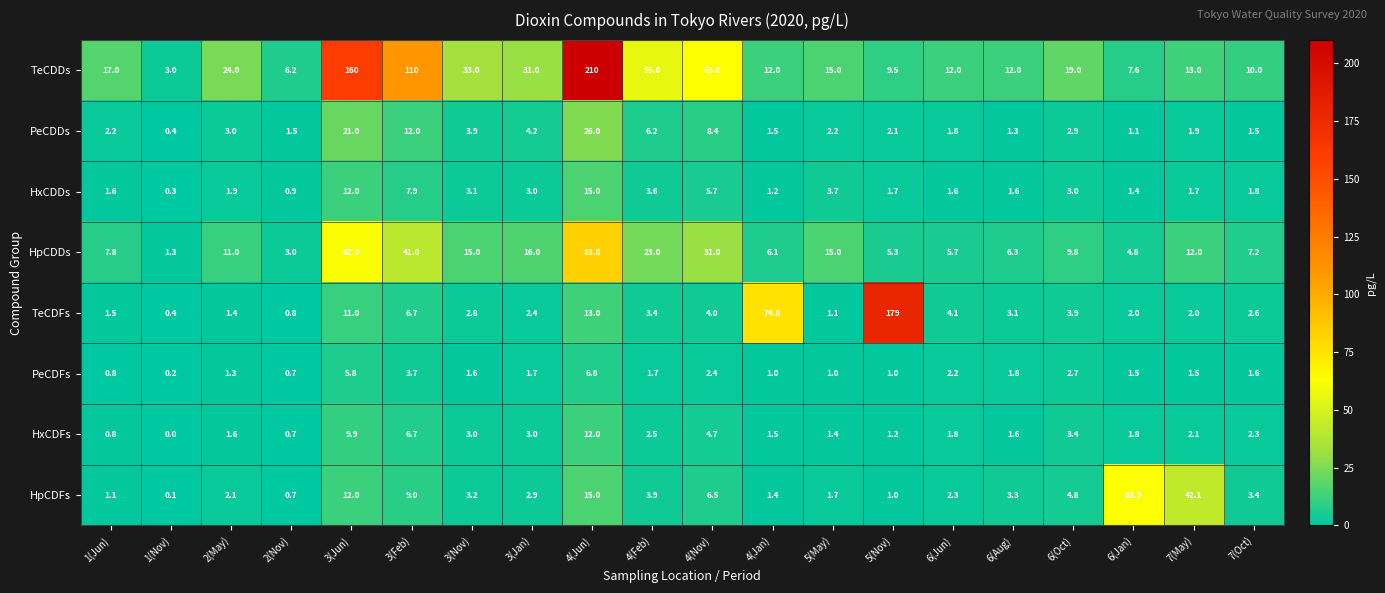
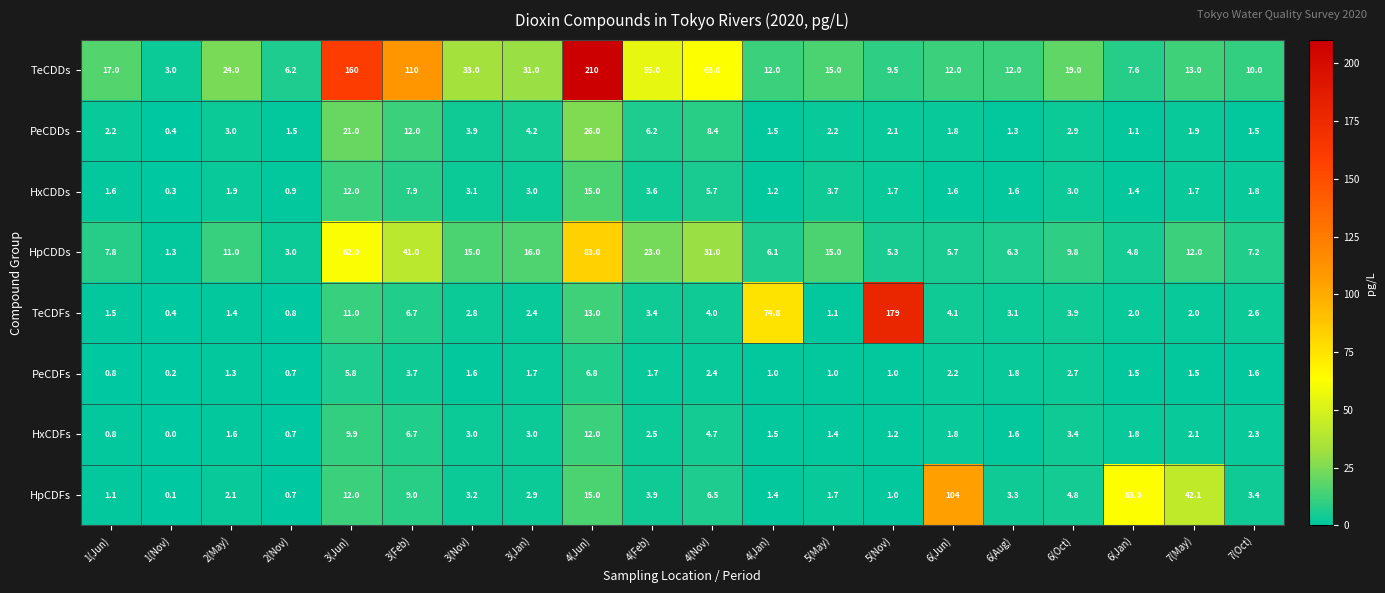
HpCDFs, 6(Jun): 2.3 -> 104
